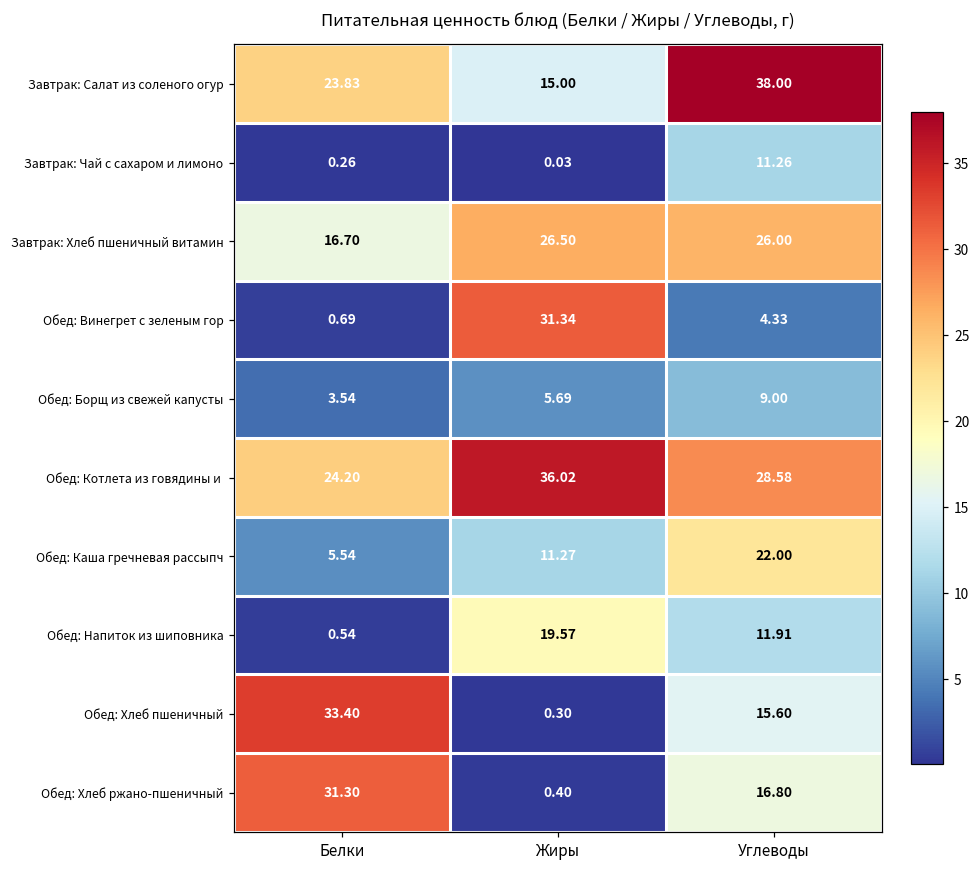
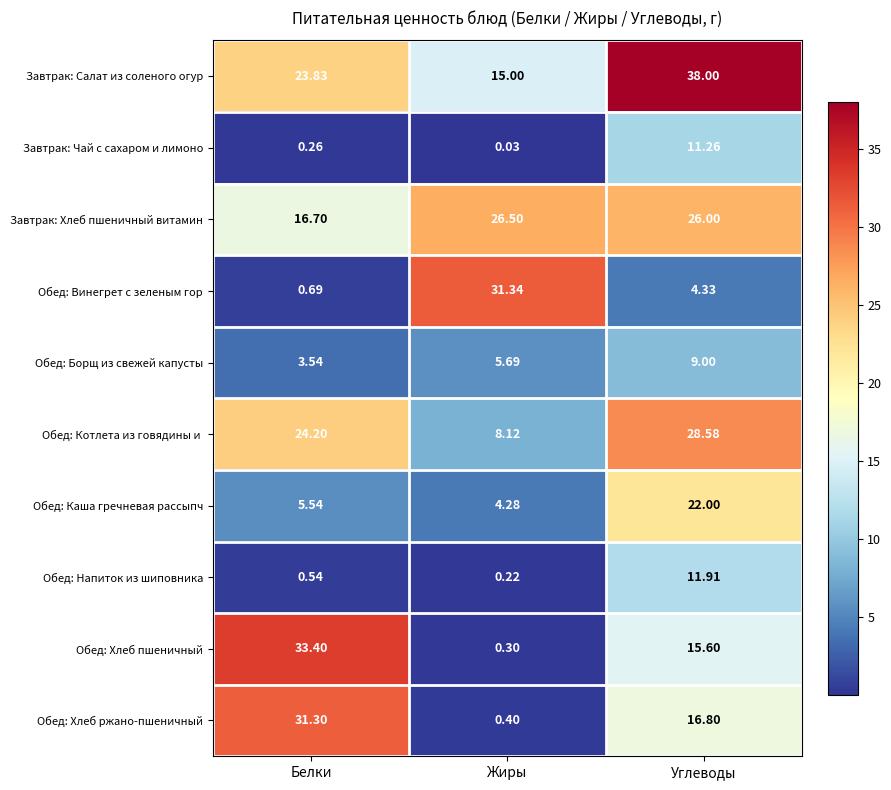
Обед: Котлета из говядины и, Жиры: 36.02 -> 8.12
Обед: Каша гречневая рассыпч, Жиры: 11.27 -> 4.28
Обед: Напиток из шиповника, Жиры: 19.57 -> 0.22
